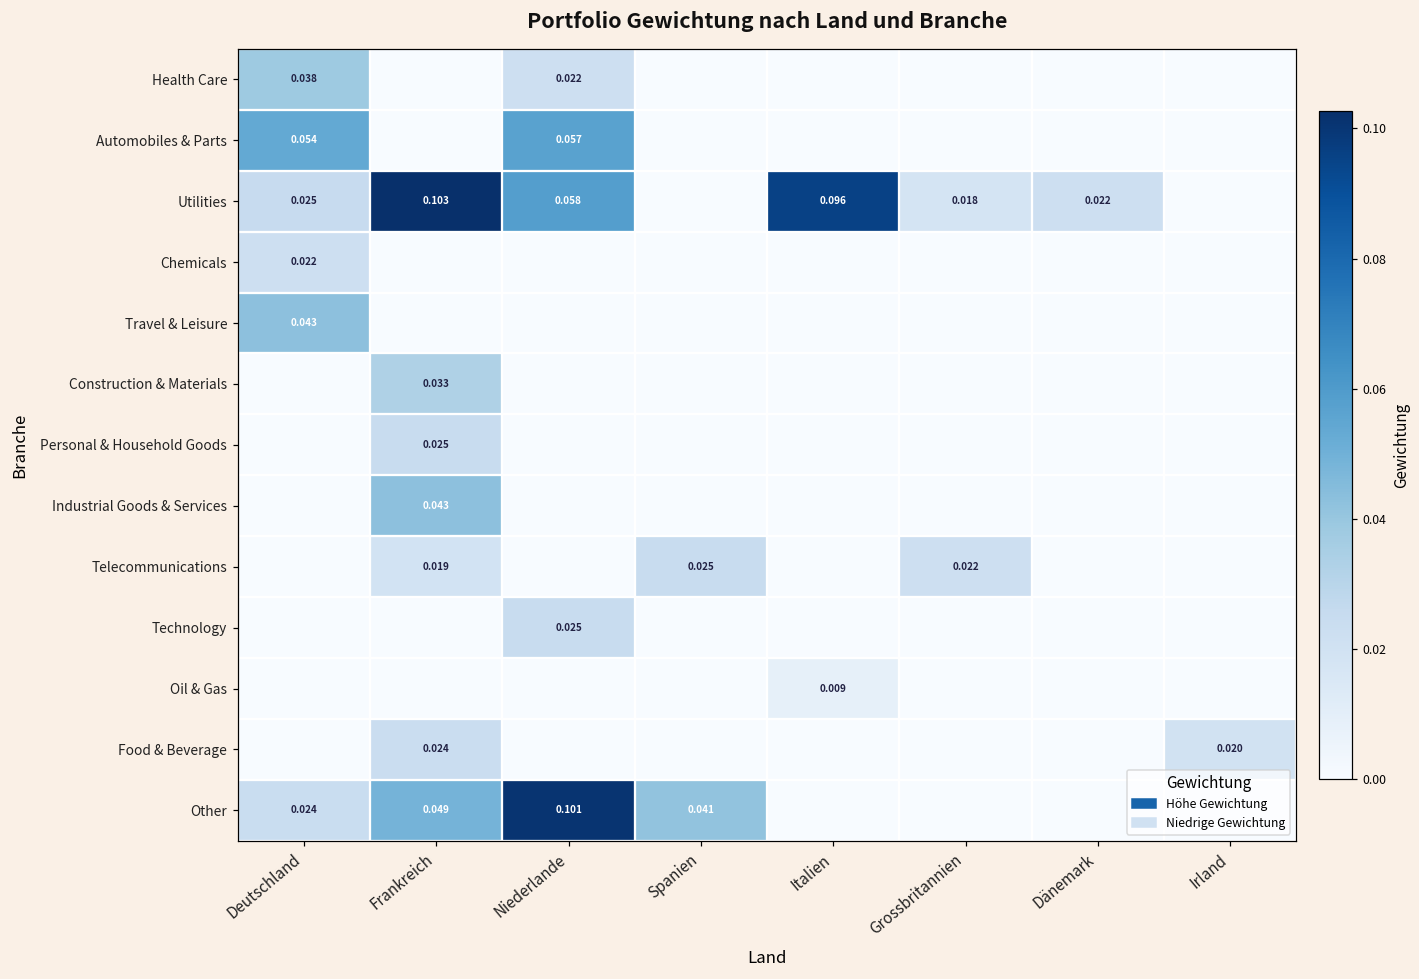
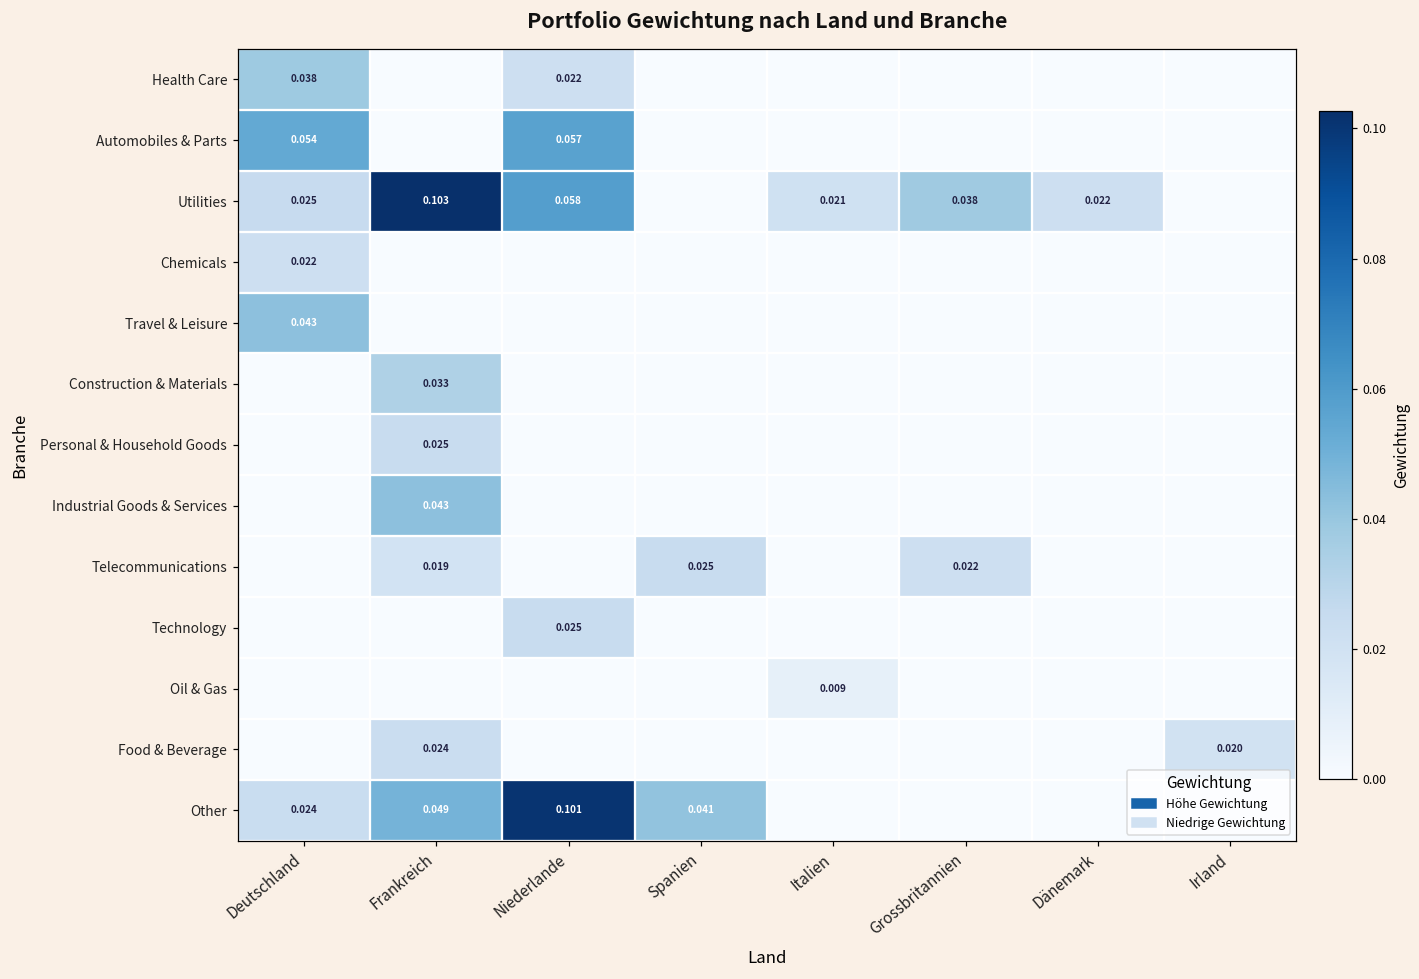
Utilities, Italien: 0.096 -> 0.021
Utilities, Grossbritannien: 0.018 -> 0.038
